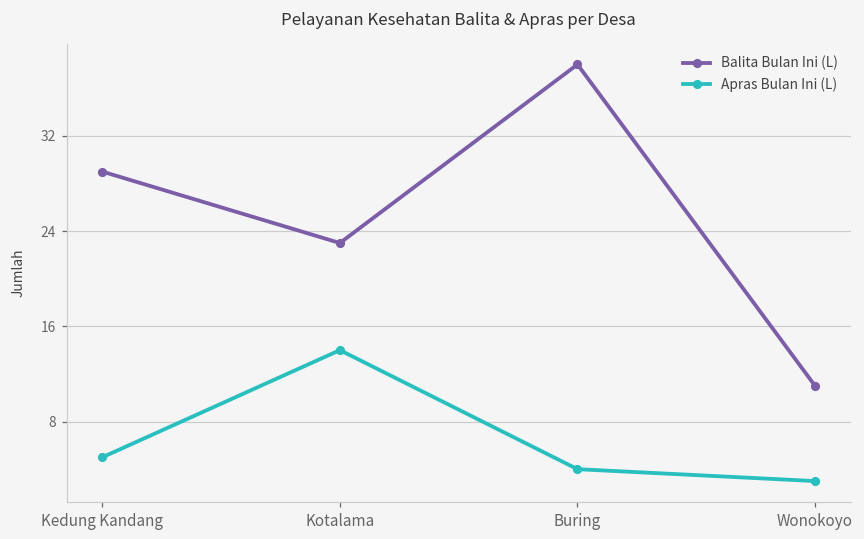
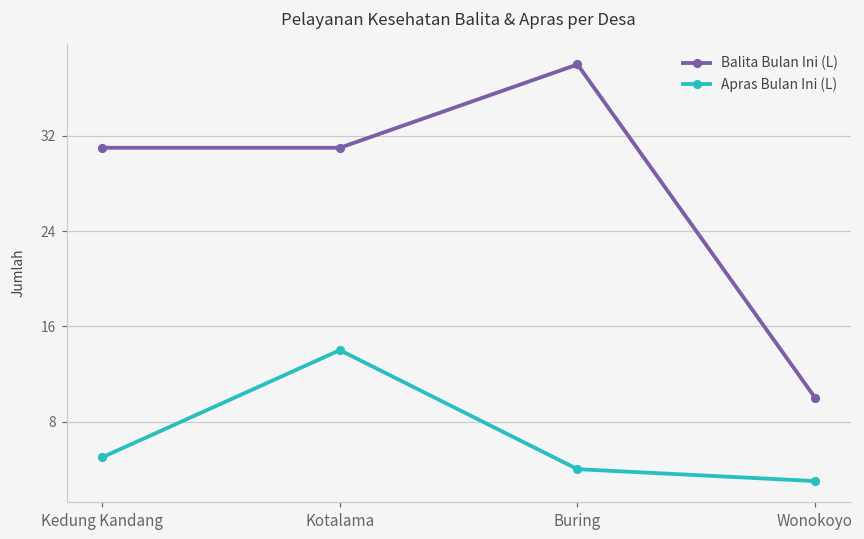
Balita Bulan Ini (L), Kedung Kandang: 29 -> 31
Balita Bulan Ini (L), Kotalama: 23 -> 31
Balita Bulan Ini (L), Wonokoyo: 11 -> 10
